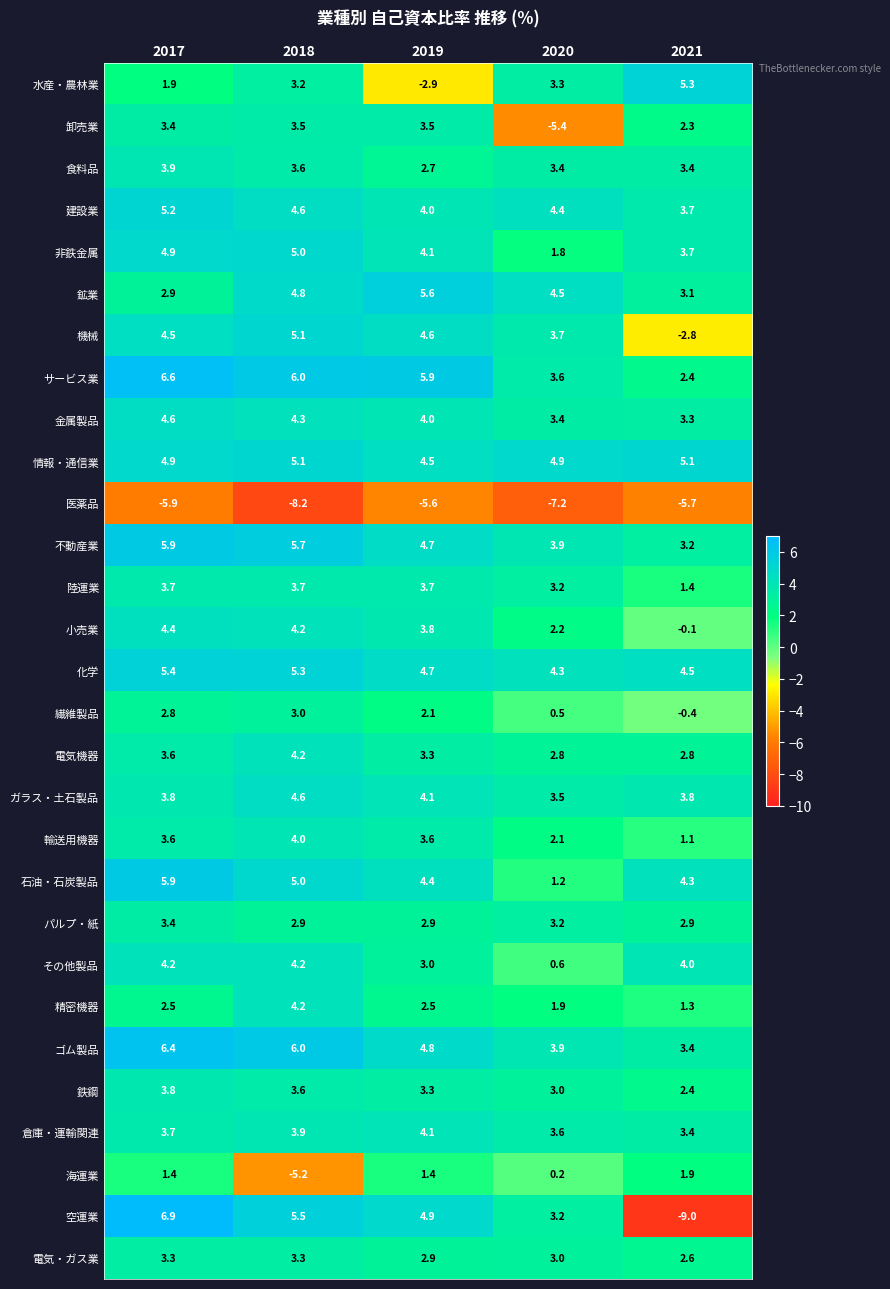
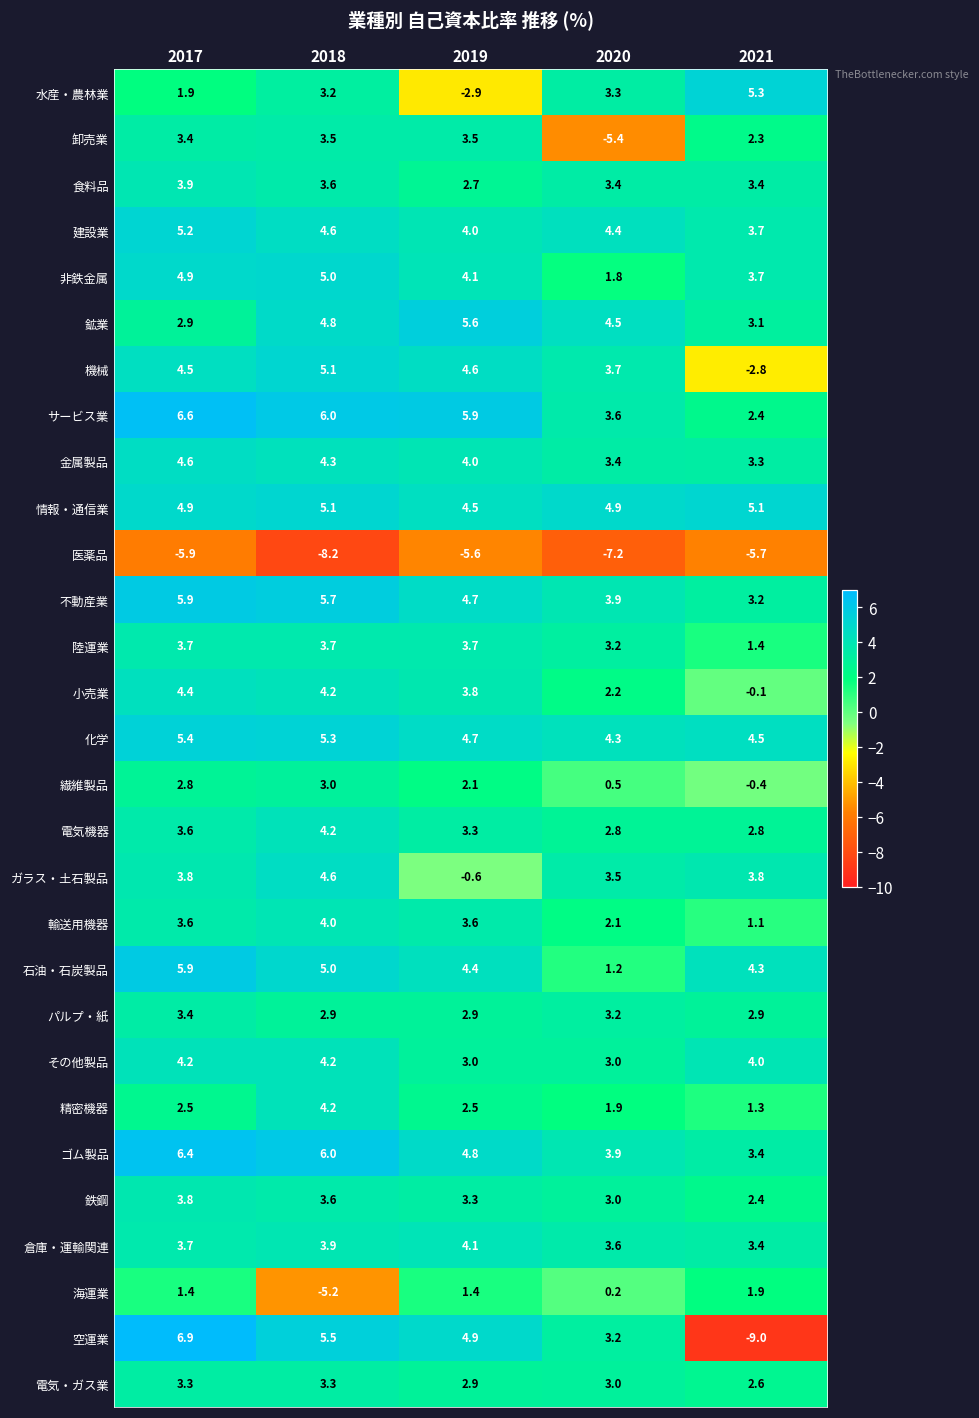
ガラス・土石製品, 2019: 4.1 -> -0.6
その他製品, 2020: 0.6 -> 3.0
